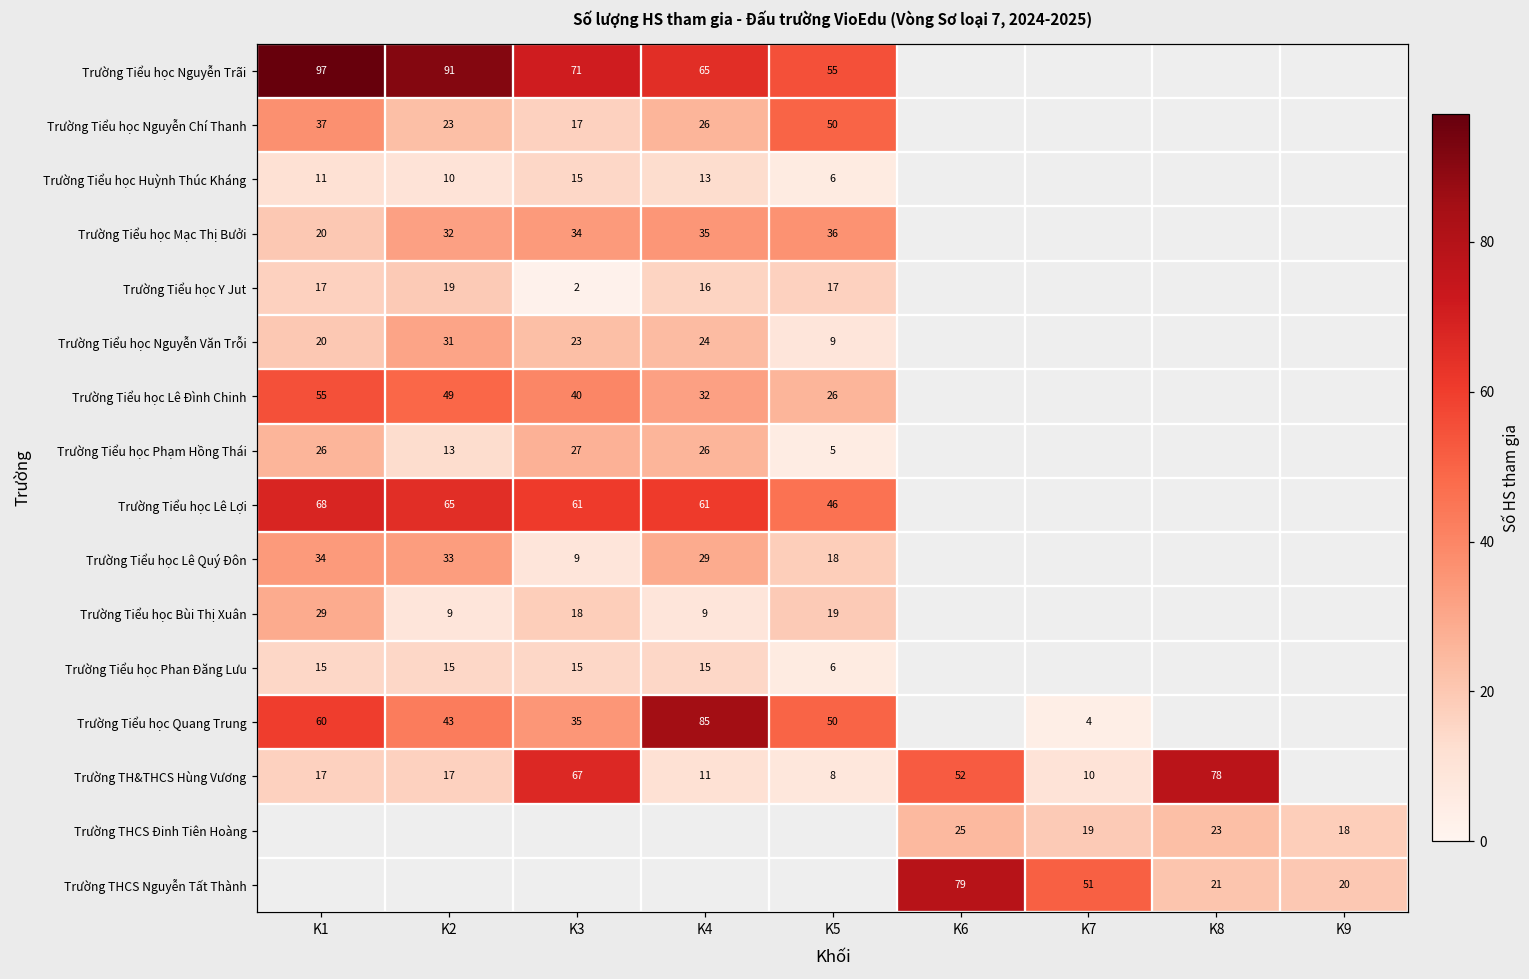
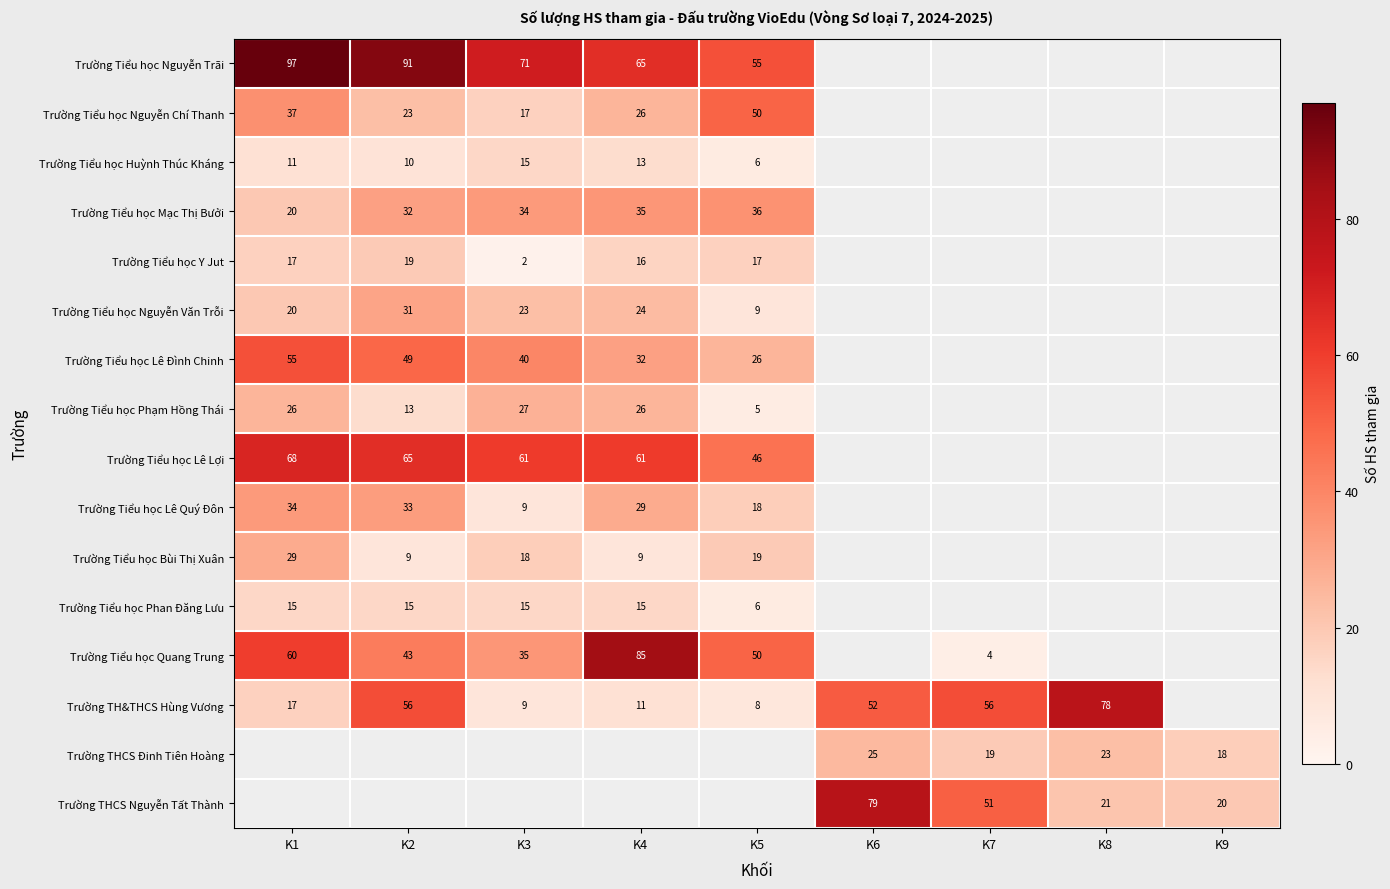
Trường TH&THCS Hùng Vương, K2: 17 -> 56
Trường TH&THCS Hùng Vương, K3: 67 -> 9
Trường TH&THCS Hùng Vương, K7: 10 -> 56
